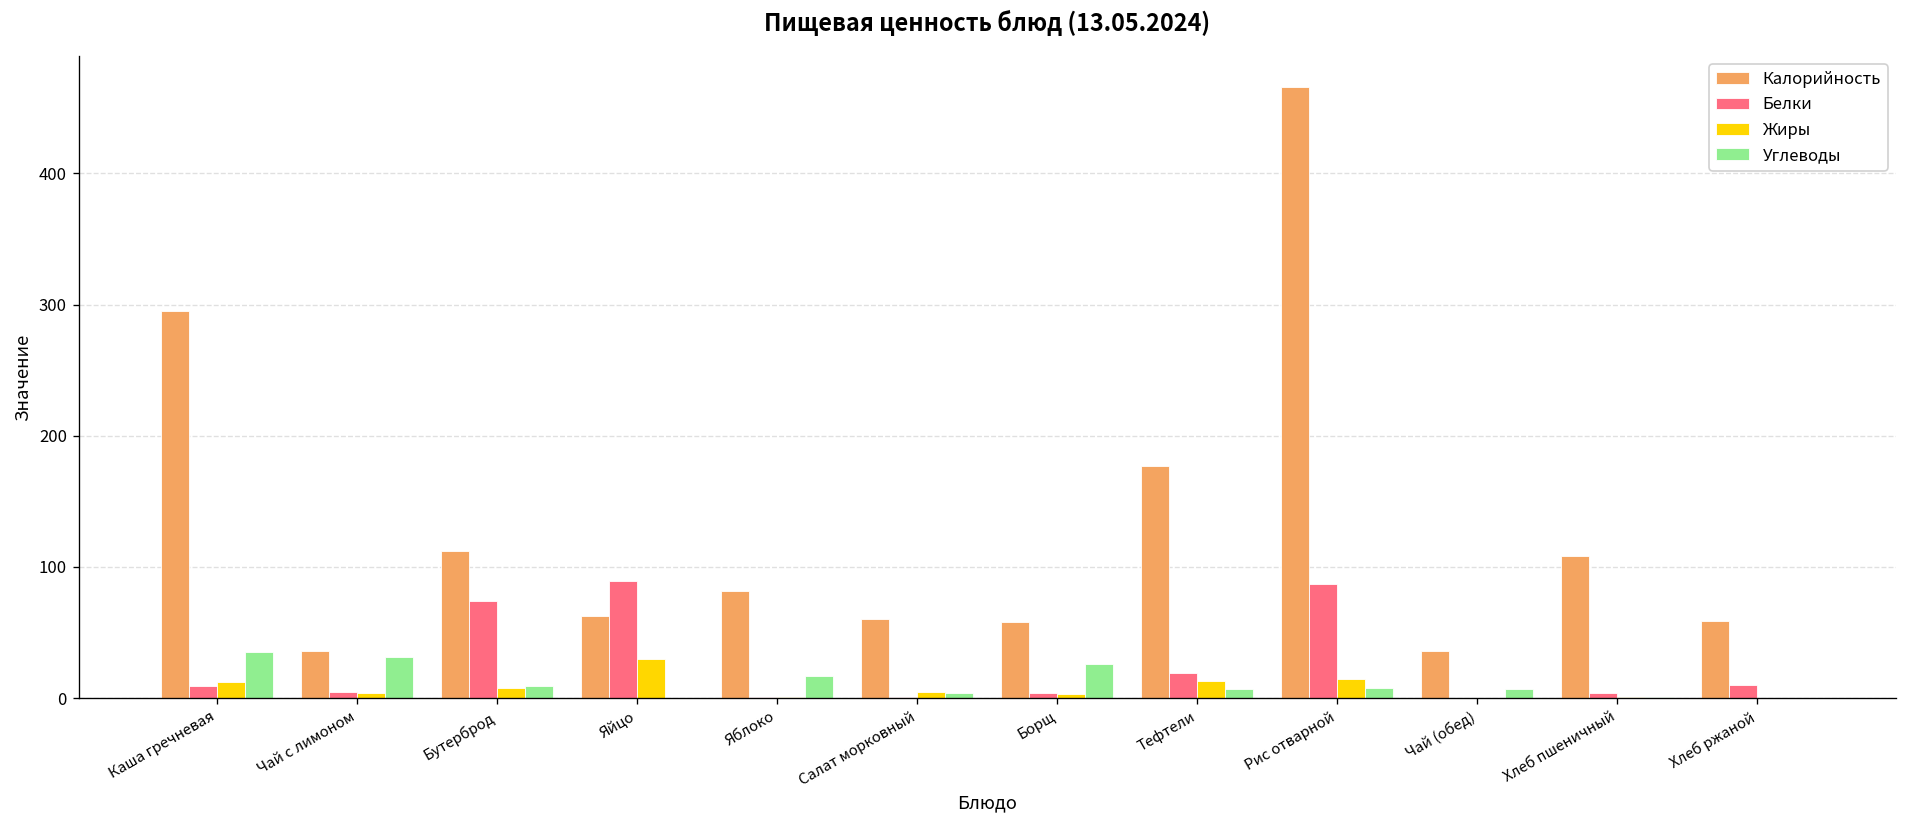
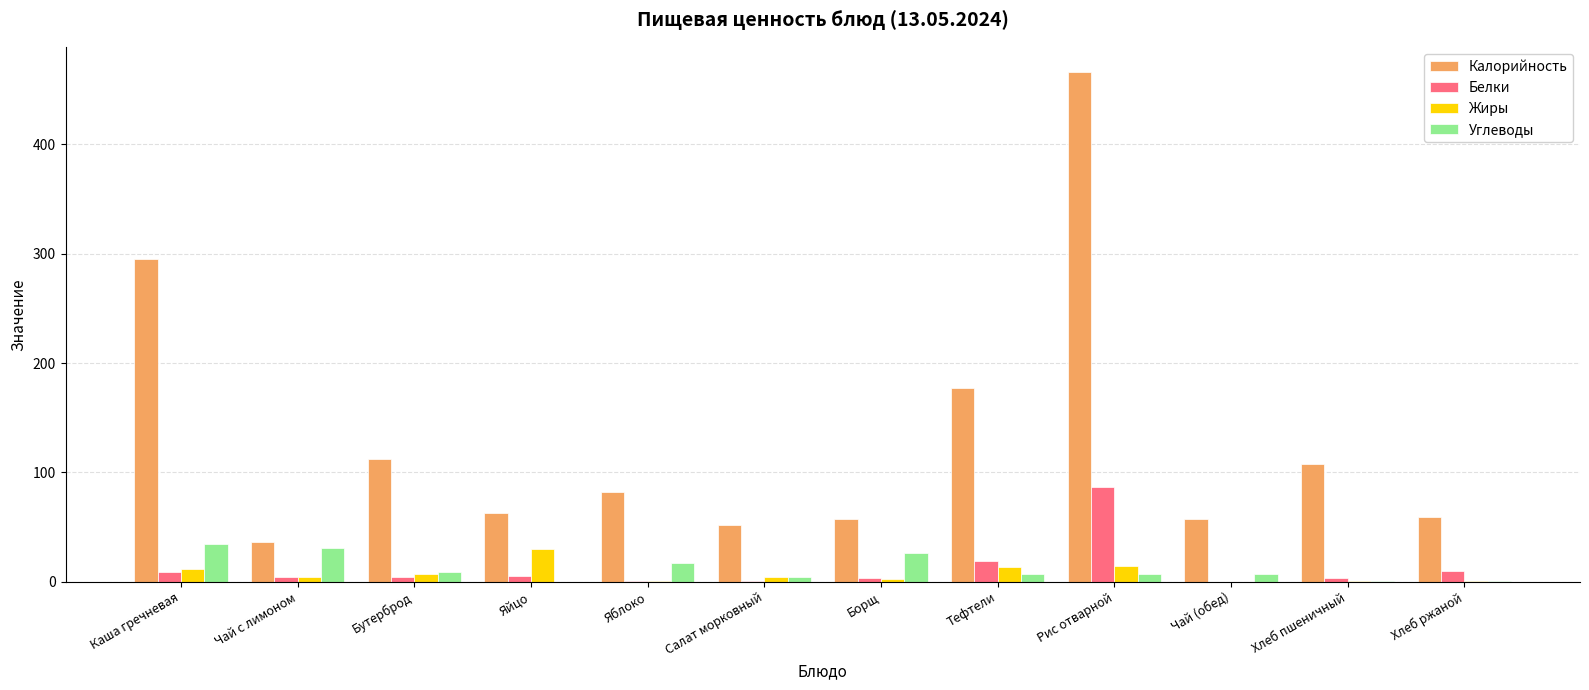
Белки, Бутерброд: 74 -> 5
Белки, Яйцо: 89 -> 5
Калорийность, Салат морковный: 61 -> 52
Калорийность, Чай (обед): 36 -> 57
